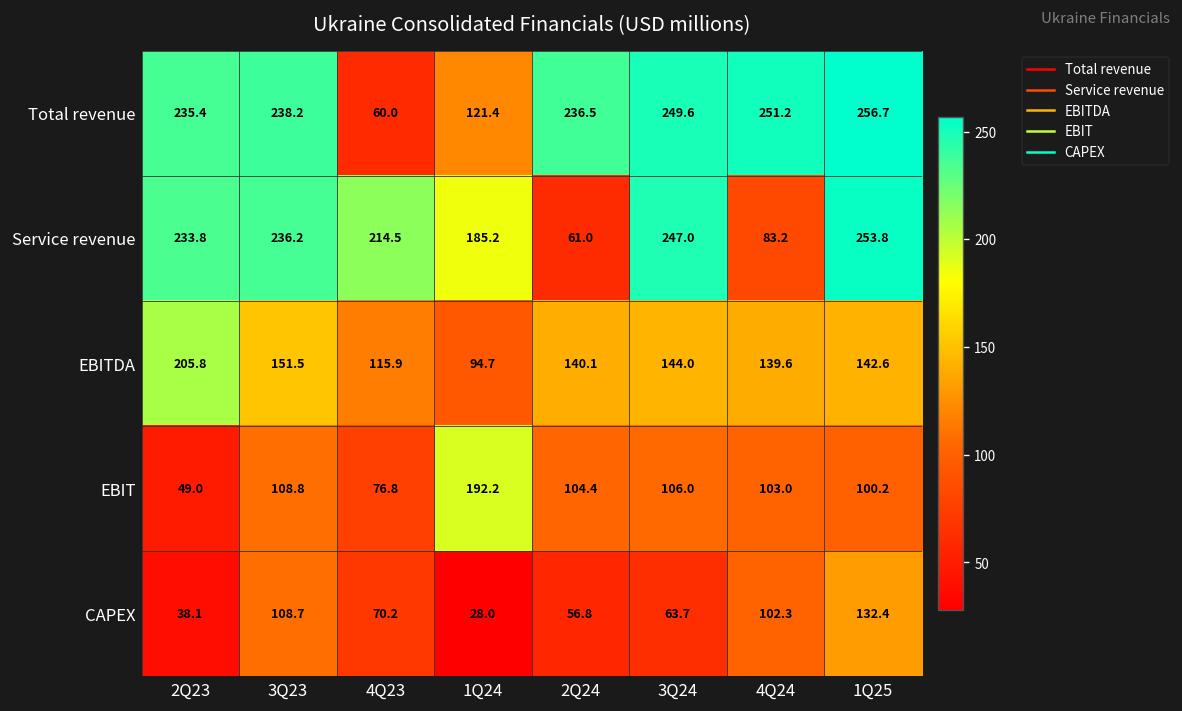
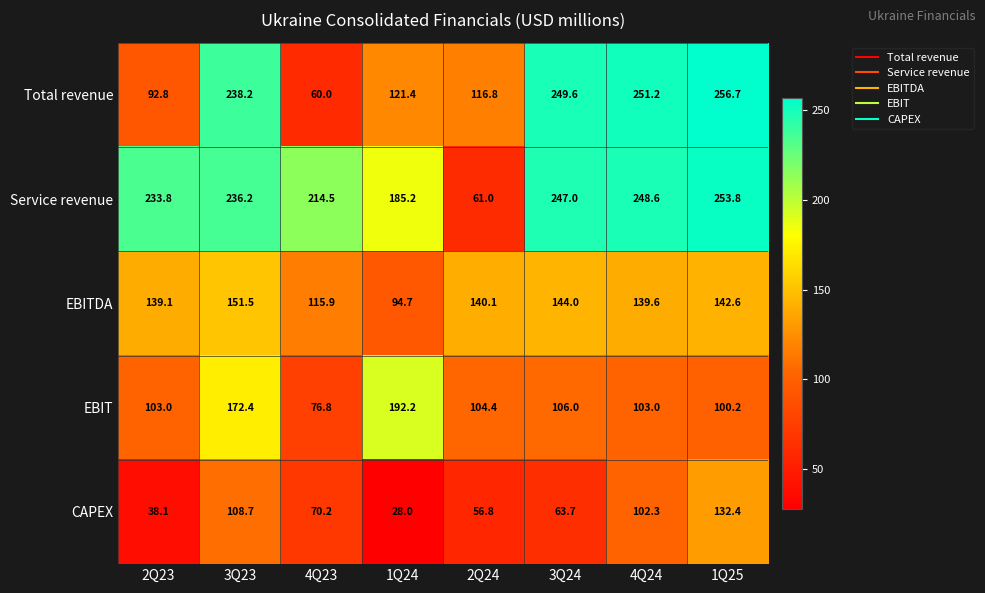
Total revenue, 2Q23: 235.4 -> 92.8
Total revenue, 2Q24: 236.5 -> 116.8
Service revenue, 4Q24: 83.2 -> 248.6
EBITDA, 2Q23: 205.8 -> 139.1
EBIT, 2Q23: 49.0 -> 103.0
EBIT, 3Q23: 108.8 -> 172.4
